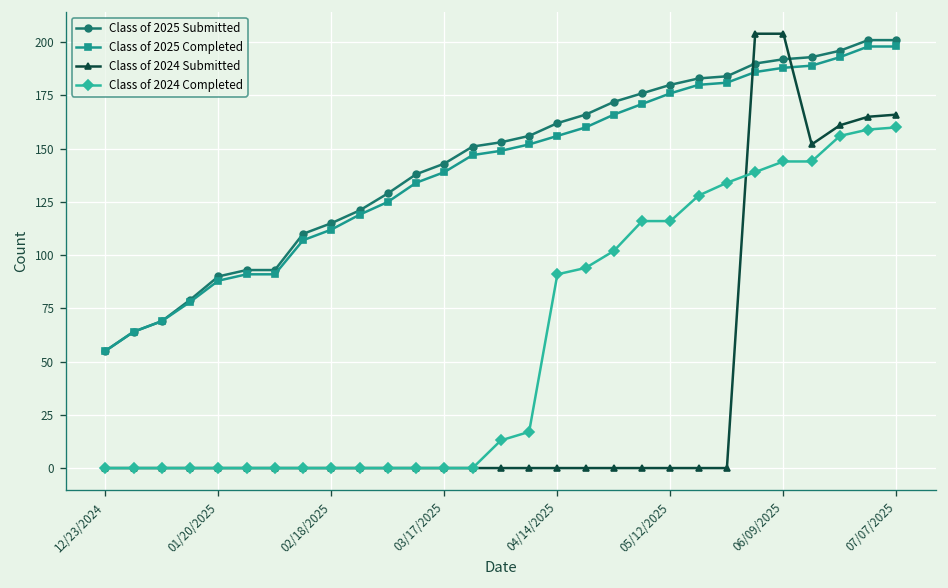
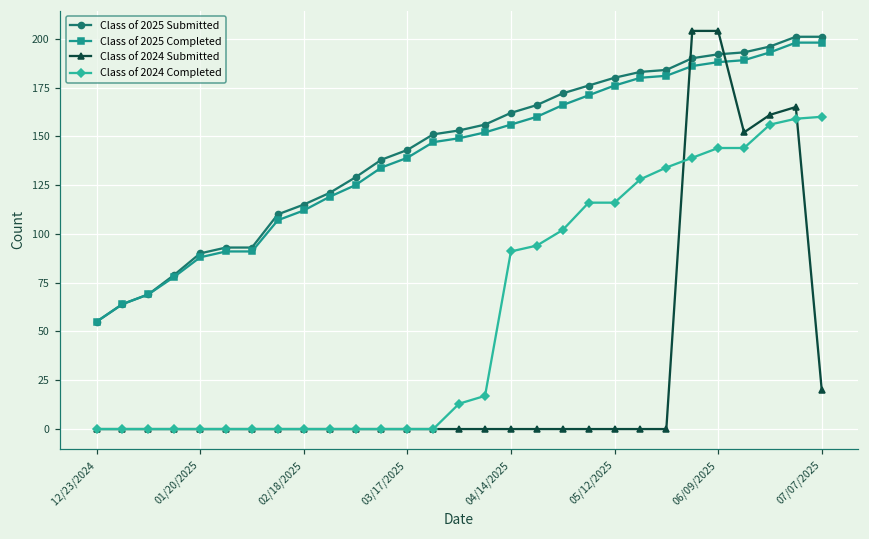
Class of 2024 Submitted, 07/07/2025: 166 -> 20
